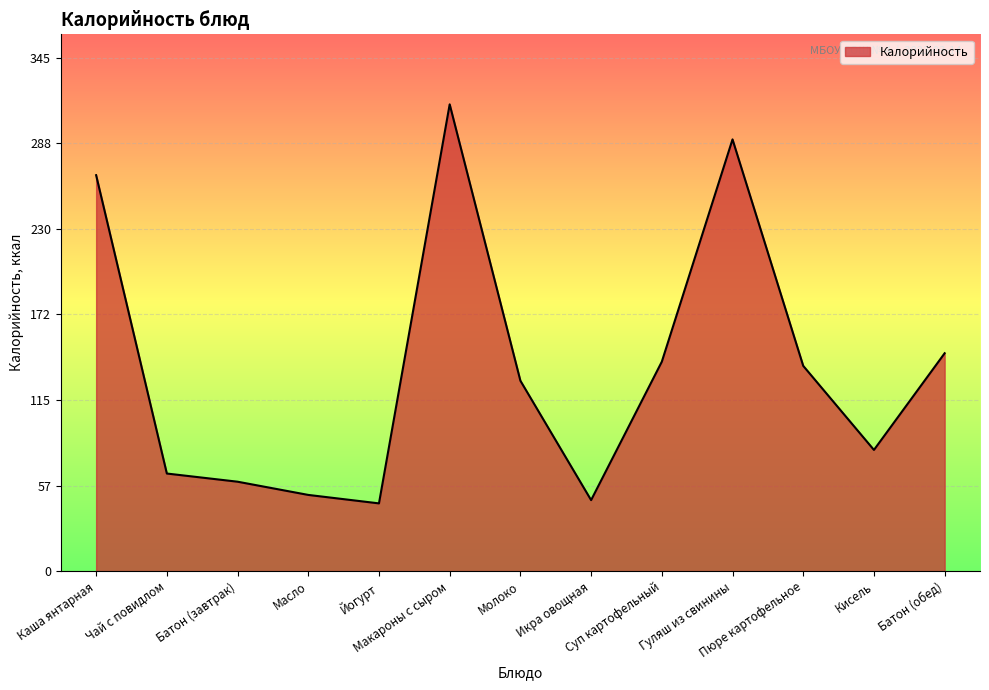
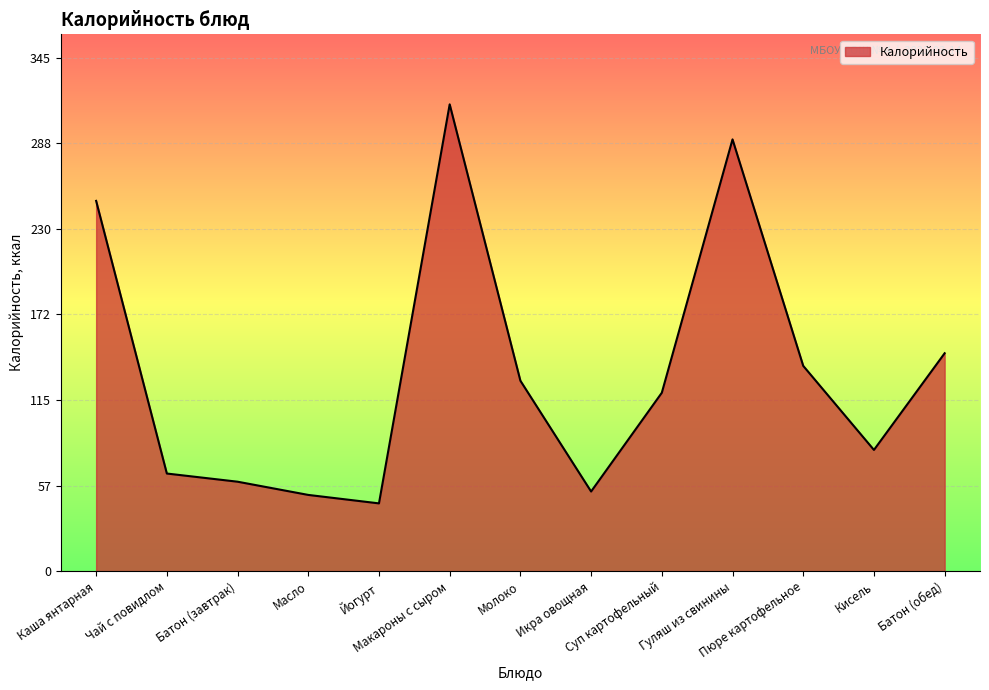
Каша янтарная: 267 -> 249
Икра овощная: 48 -> 54
Суп картофельный: 141 -> 120
